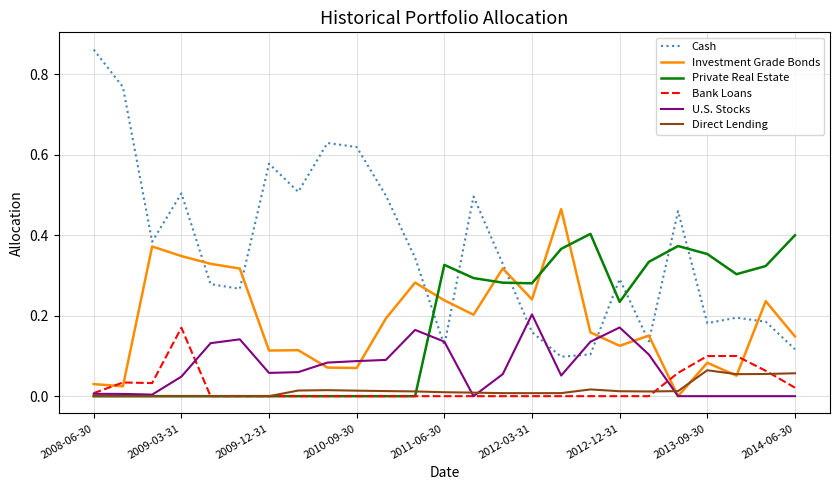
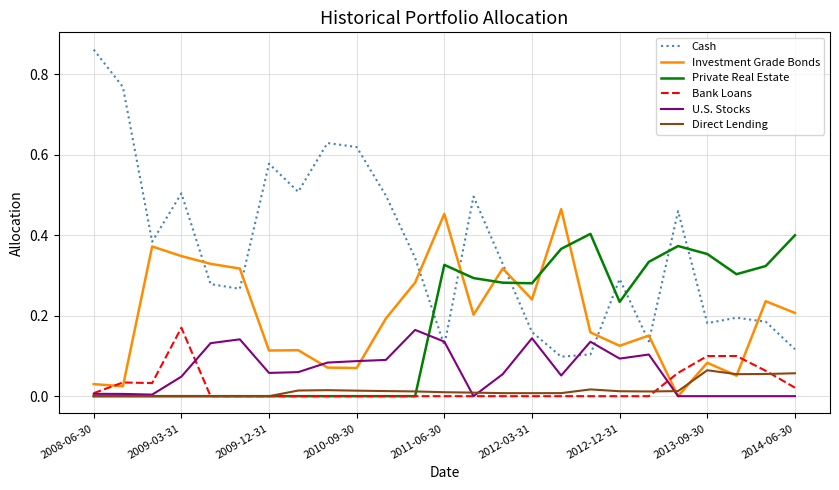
Investment Grade Bonds, 2011-06-30: 0.24 -> 0.45
U.S. Stocks, 2012-03-31: 0.20 -> 0.14
U.S. Stocks, 2012-12-31: 0.17 -> 0.09
Investment Grade Bonds, 2014-06-30: 0.15 -> 0.21
